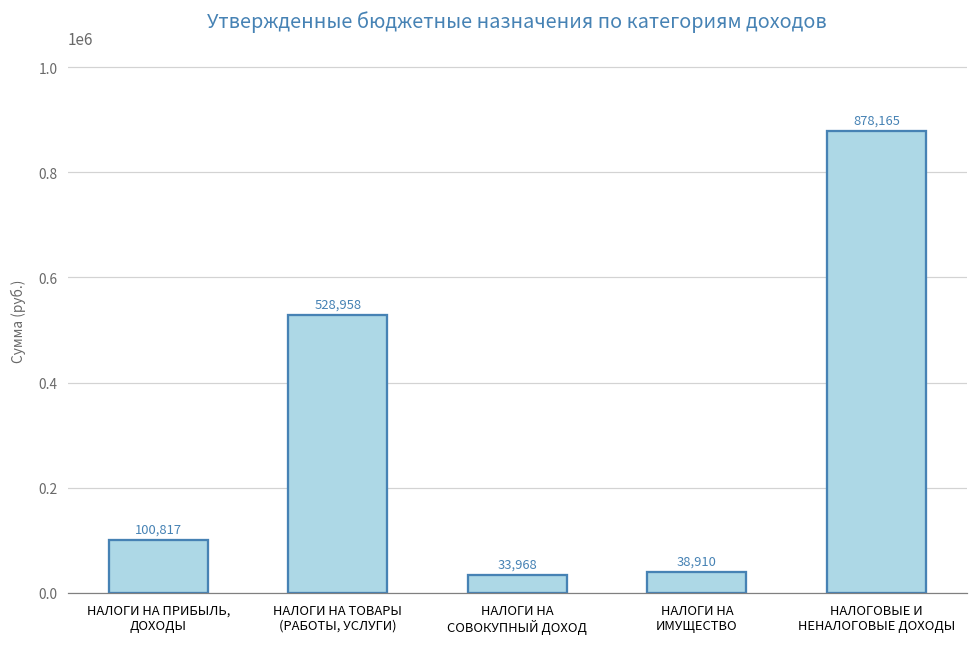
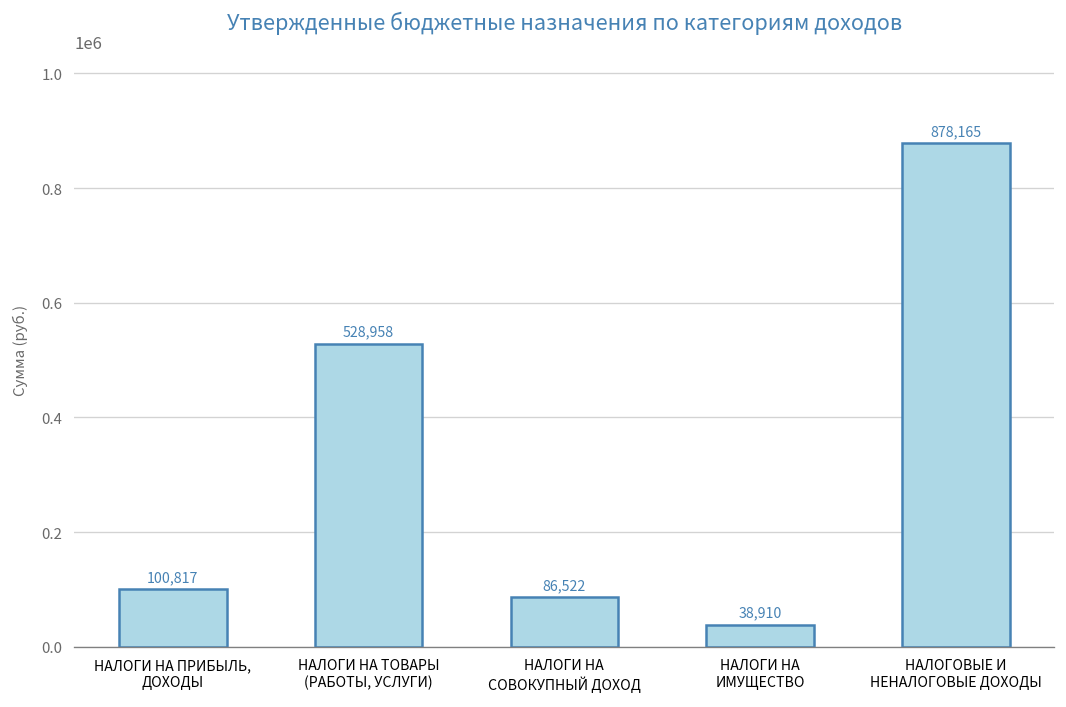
НАЛОГИ НА СОВОКУПНЫЙ ДОХОД: 33,968 -> 86,522
